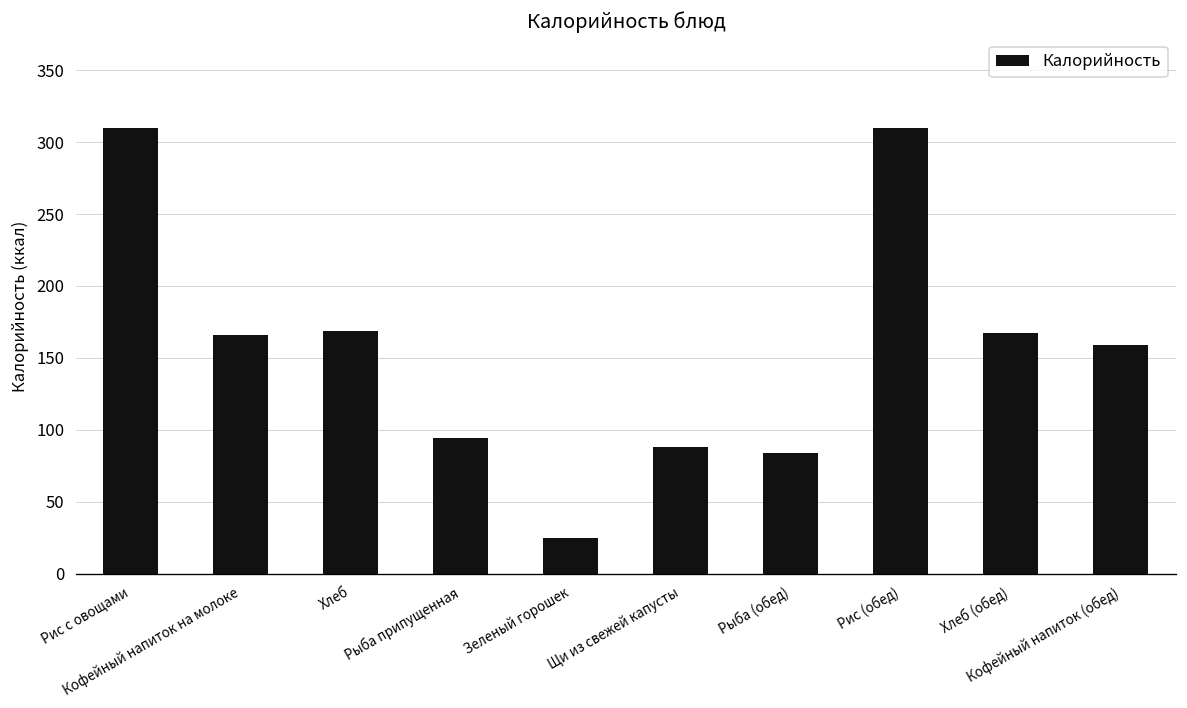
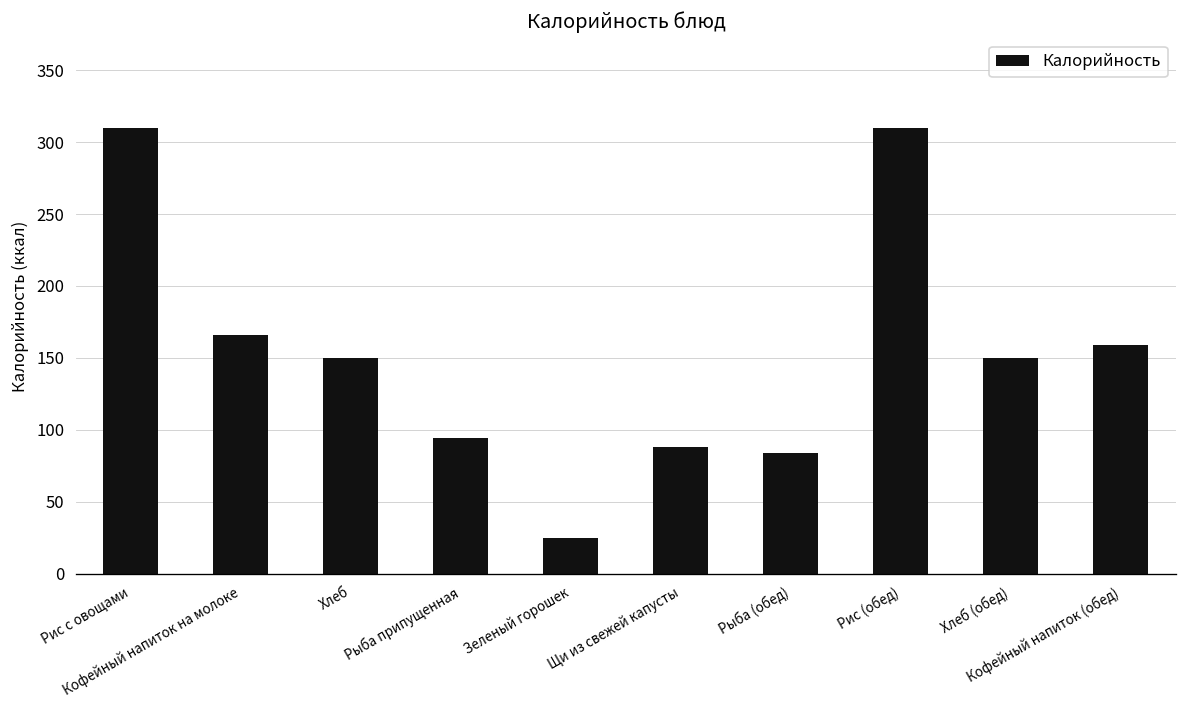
Хлеб: 169 -> 150
Хлеб (обед): 167 -> 150
